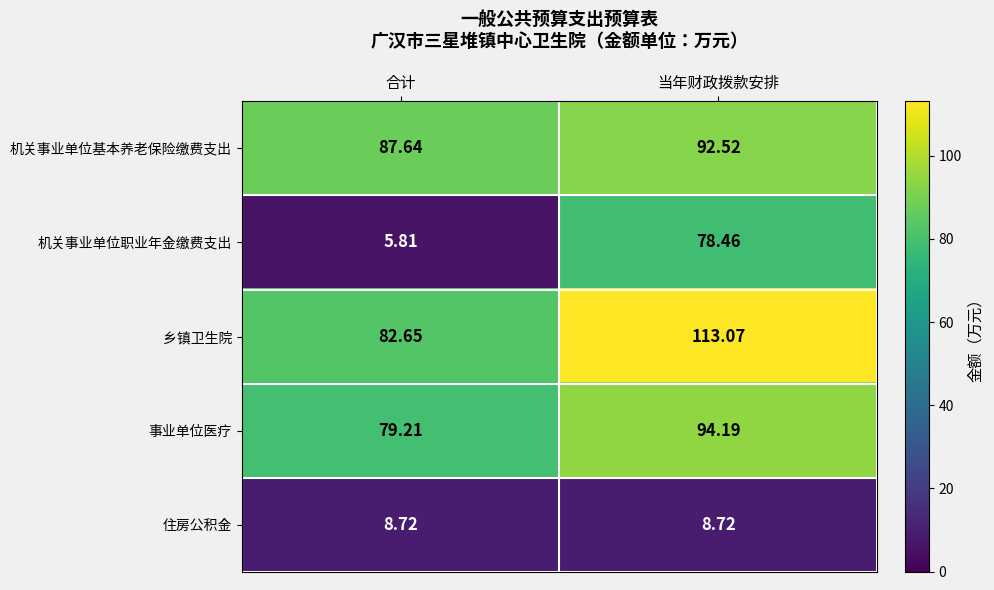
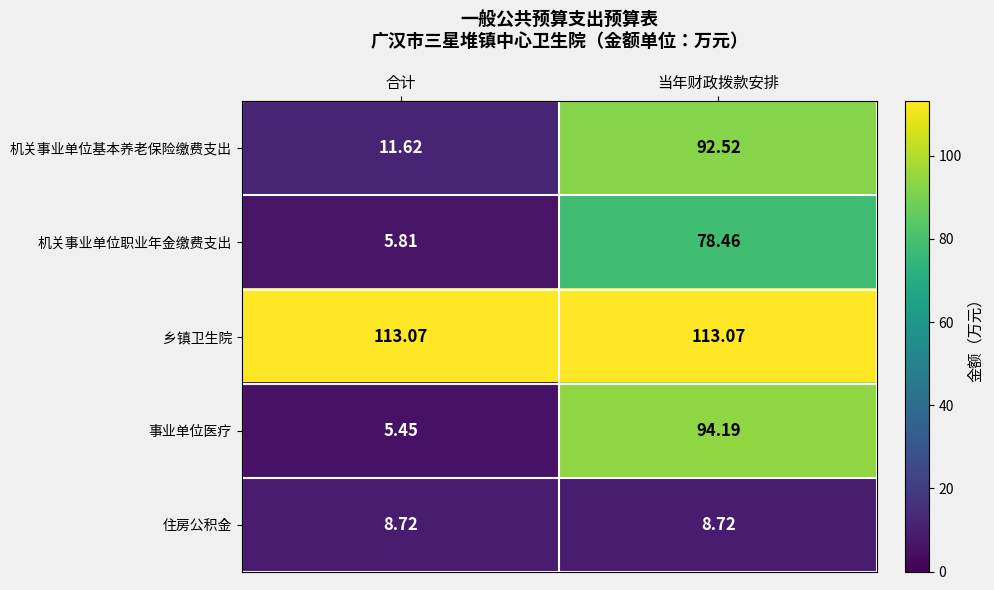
机关事业单位基本养老保险缴费支出, 合计: 87.64 -> 11.62
乡镇卫生院, 合计: 82.65 -> 113.07
事业单位医疗, 合计: 79.21 -> 5.45
